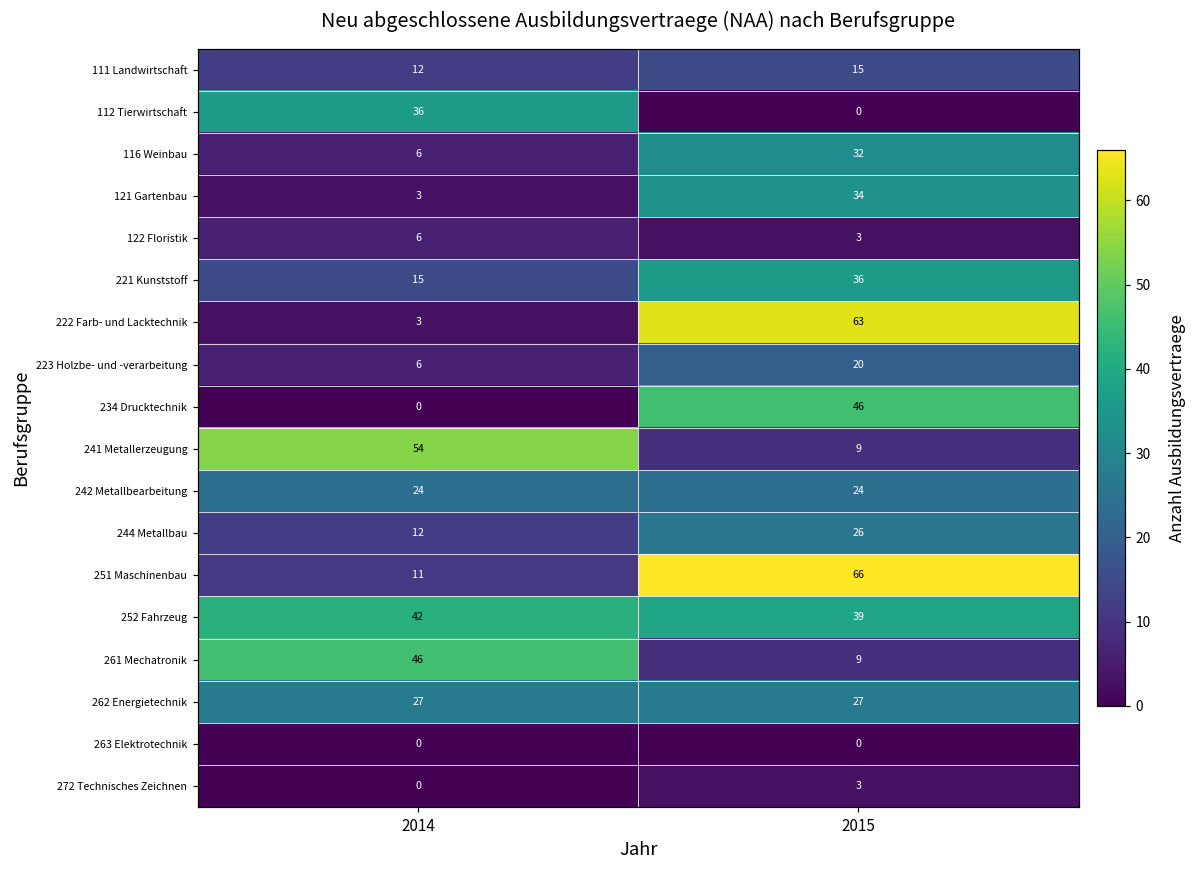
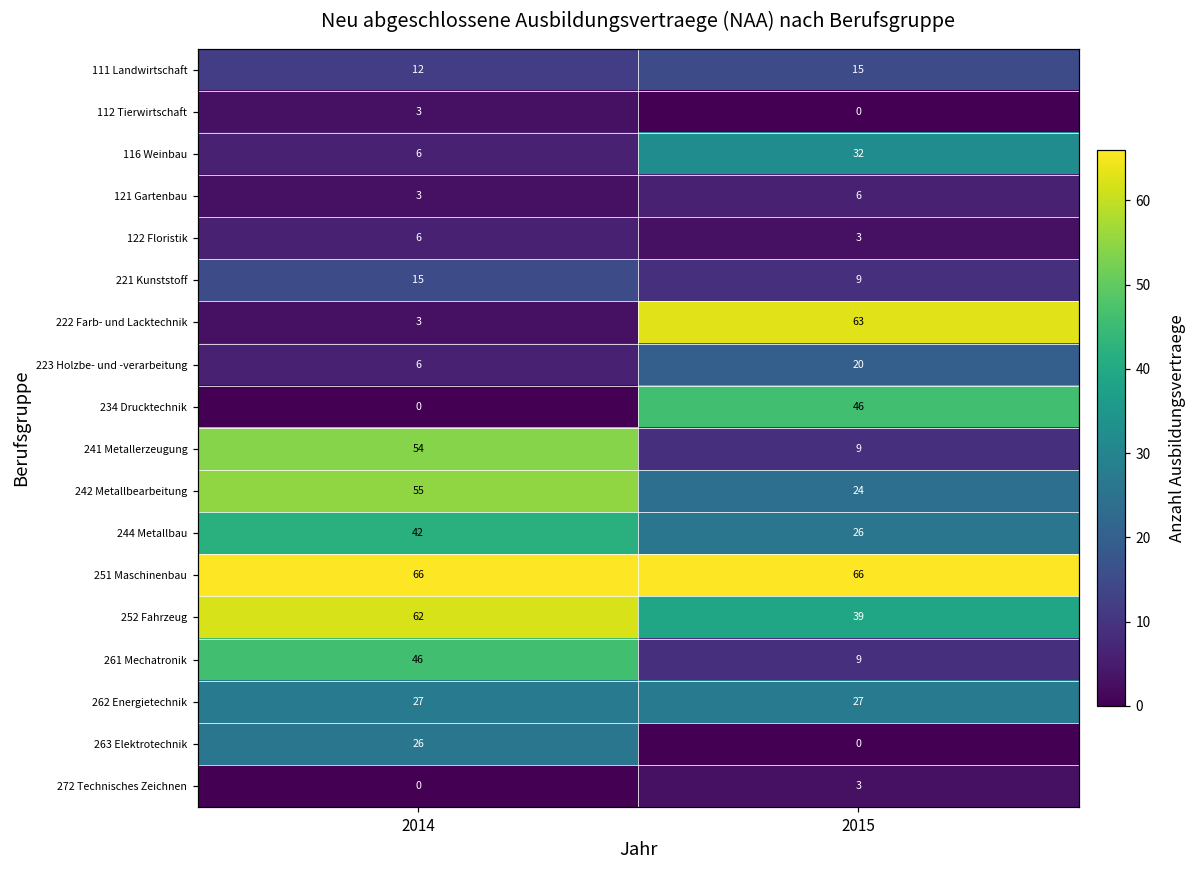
112 Tierwirtschaft, 2014: 36 -> 3
121 Gartenbau, 2015: 34 -> 6
221 Kunststoff, 2015: 36 -> 9
242 Metallbearbeitung, 2014: 24 -> 55
244 Metallbau, 2014: 12 -> 42
251 Maschinenbau, 2014: 11 -> 66
252 Fahrzeug, 2014: 42 -> 62
263 Elektrotechnik, 2014: 0 -> 26
